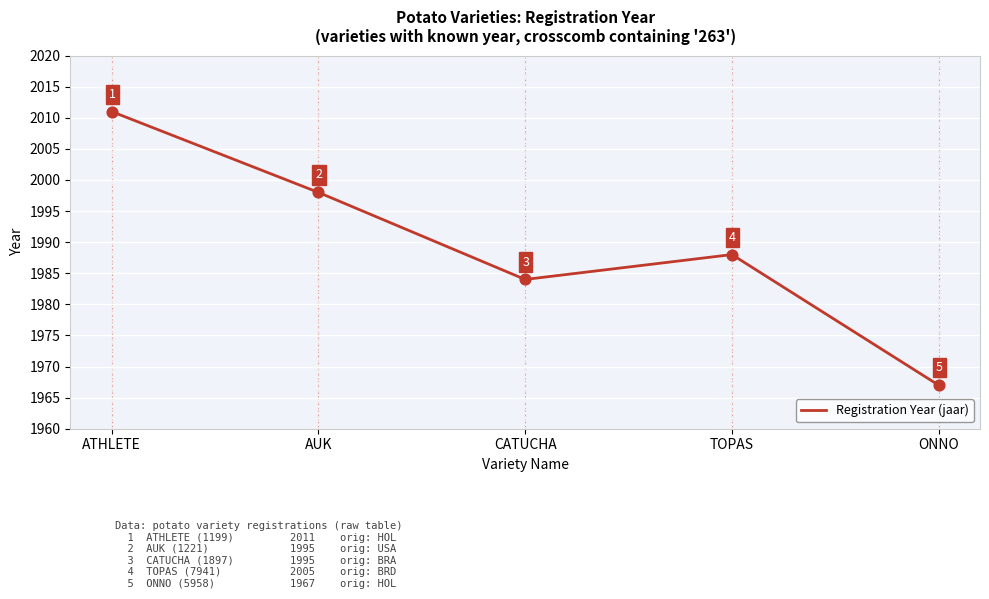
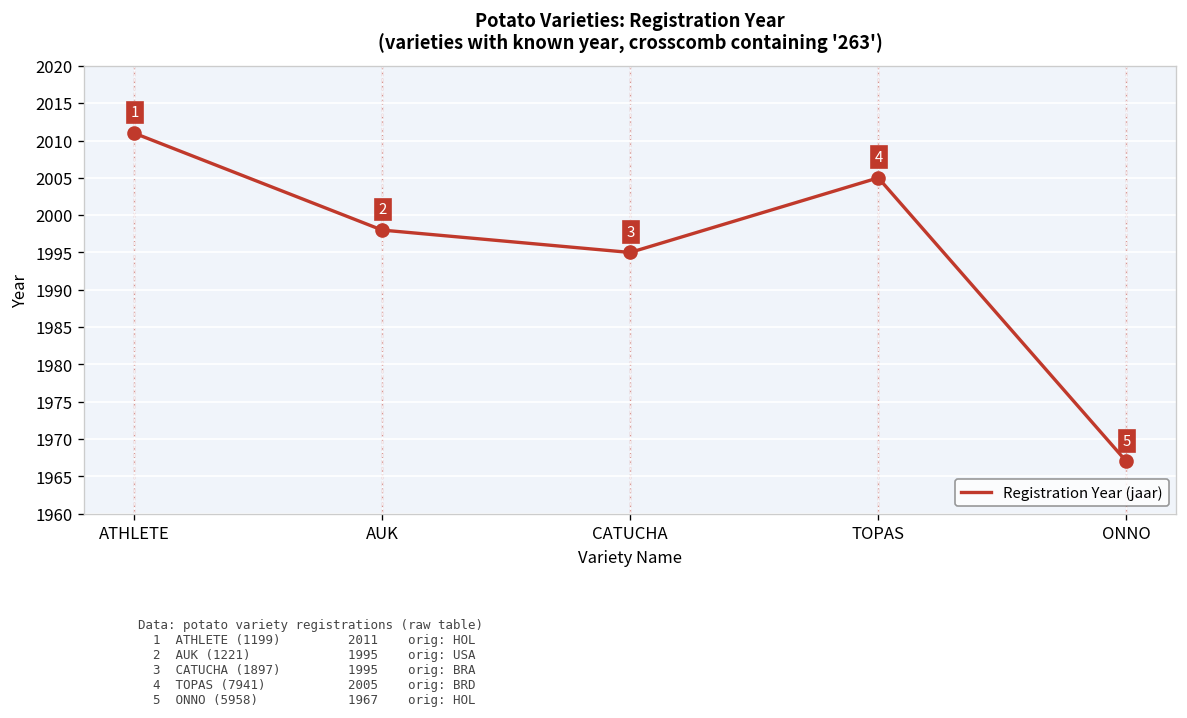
CATUCHA: 1984 -> 1995
TOPAS: 1988 -> 2005
